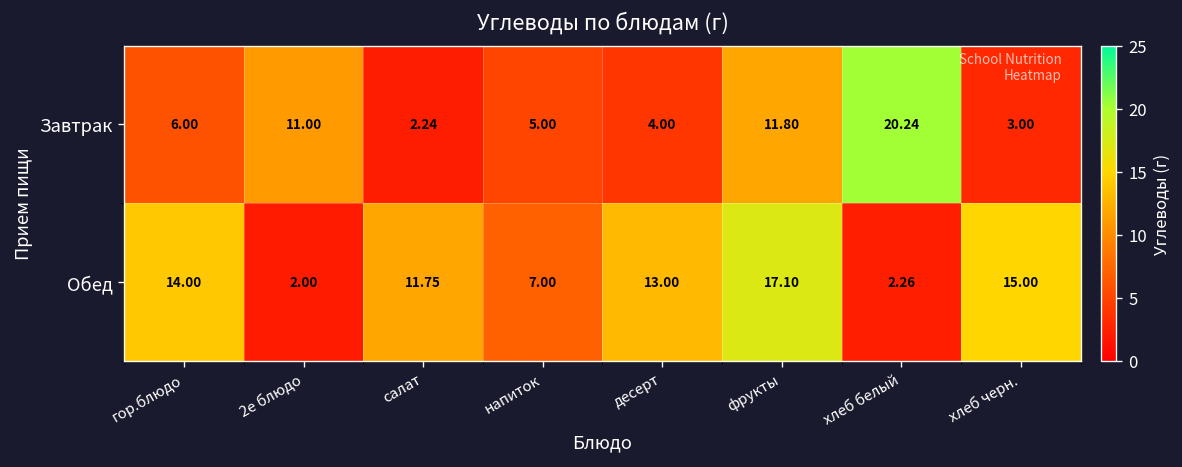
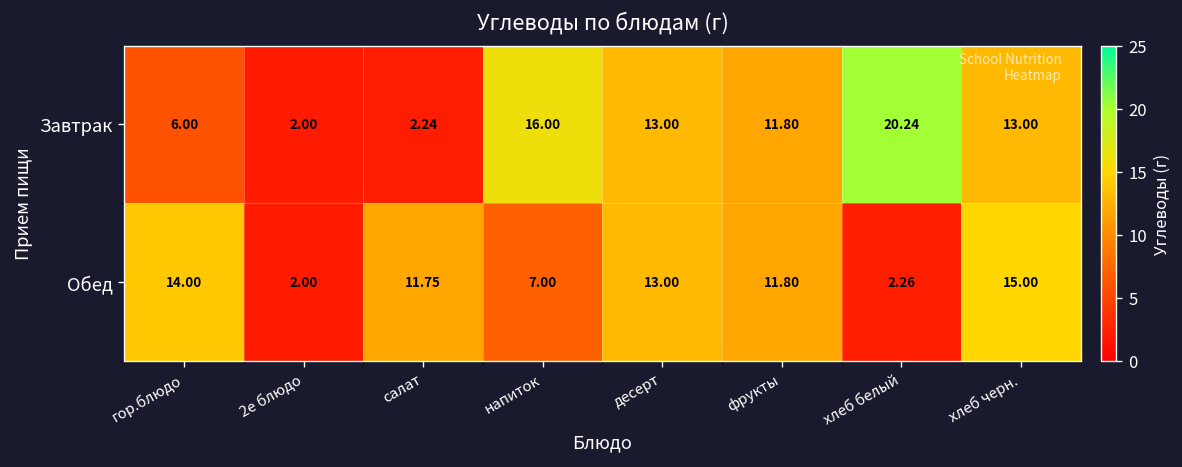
Завтрак, 2е блюдо: 11.00 -> 2.00
Завтрак, напиток: 5.00 -> 16.00
Завтрак, десерт: 4.00 -> 13.00
Завтрак, хлеб черн.: 3.00 -> 13.00
Обед, фрукты: 17.10 -> 11.80
